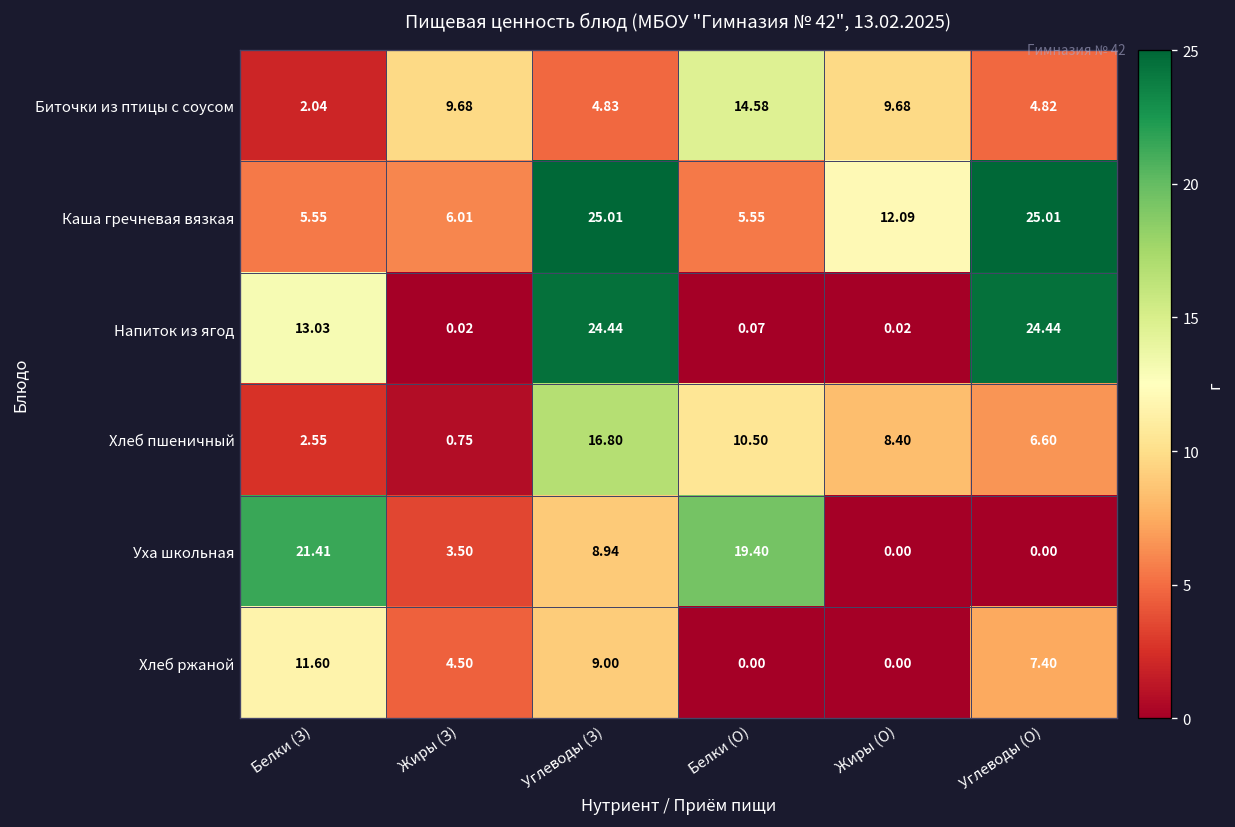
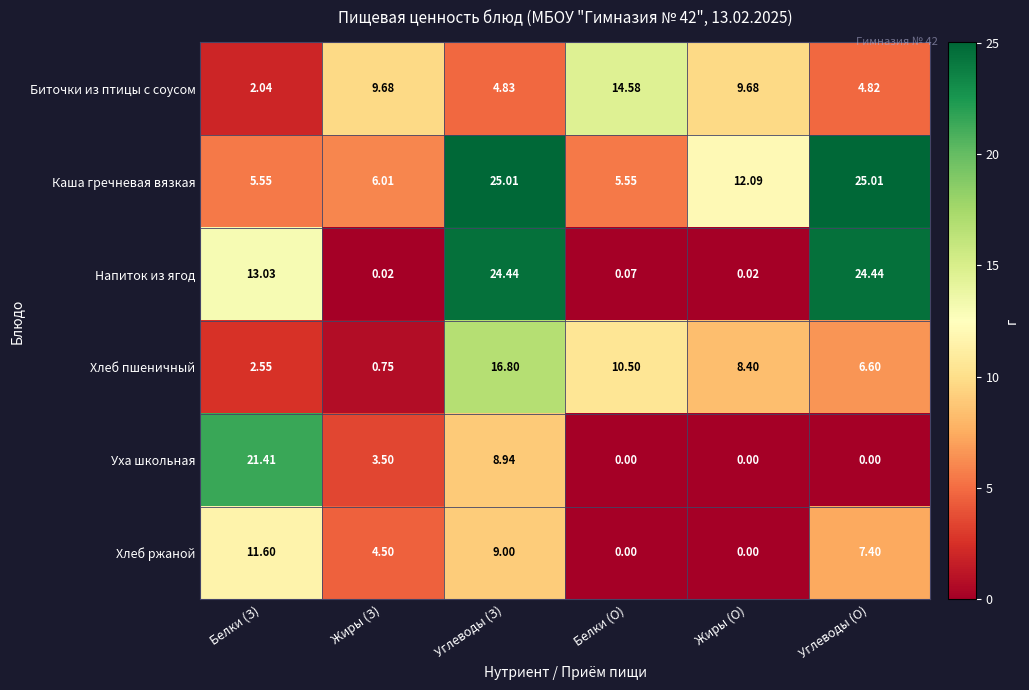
Уха школьная, Белки (О): 19.40 -> 0.00
